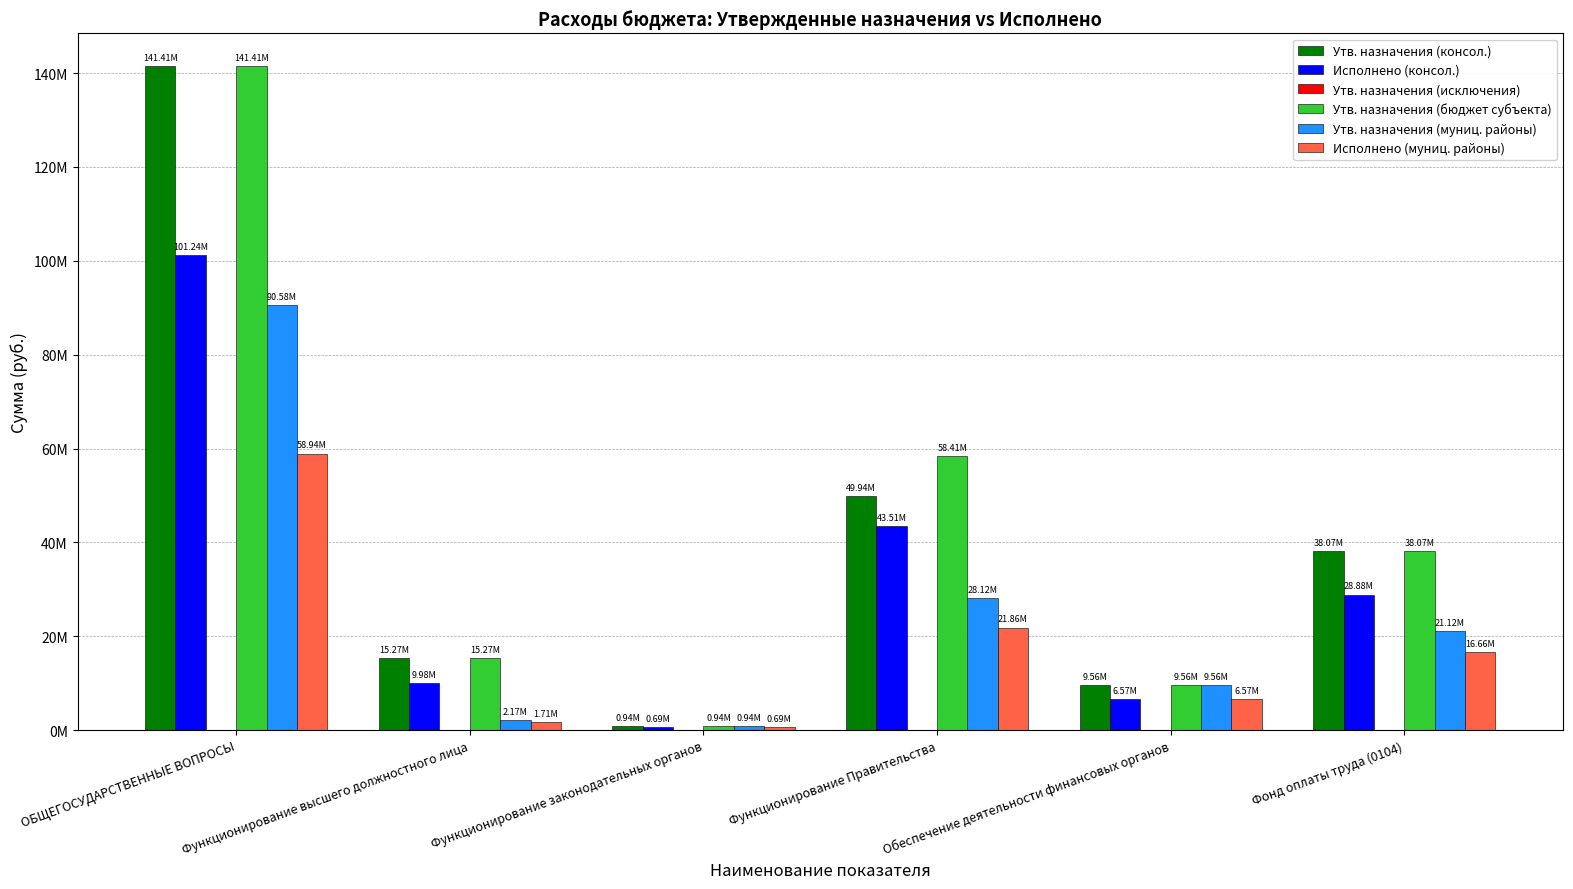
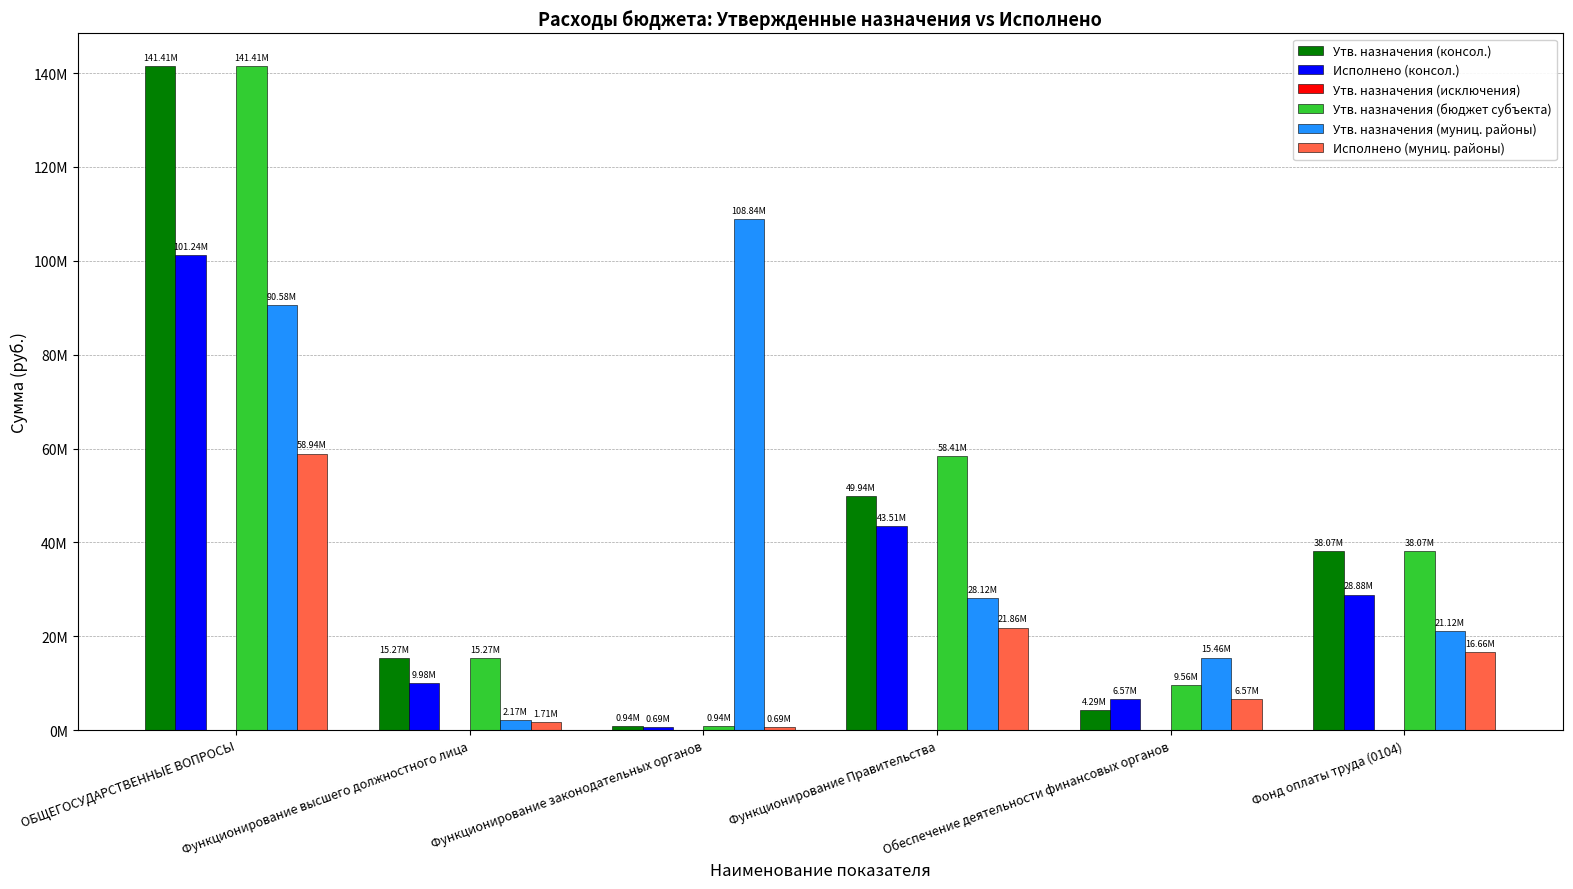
Утв. назначения (муниц. районы), Функционирование законодательных органов: 0.94M -> 108.84M
Утв. назначения (консол.), Обеспечение деятельности финансовых органов: 9.56M -> 4.29M
Утв. назначения (муниц. районы), Обеспечение деятельности финансовых органов: 9.56M -> 15.46M
